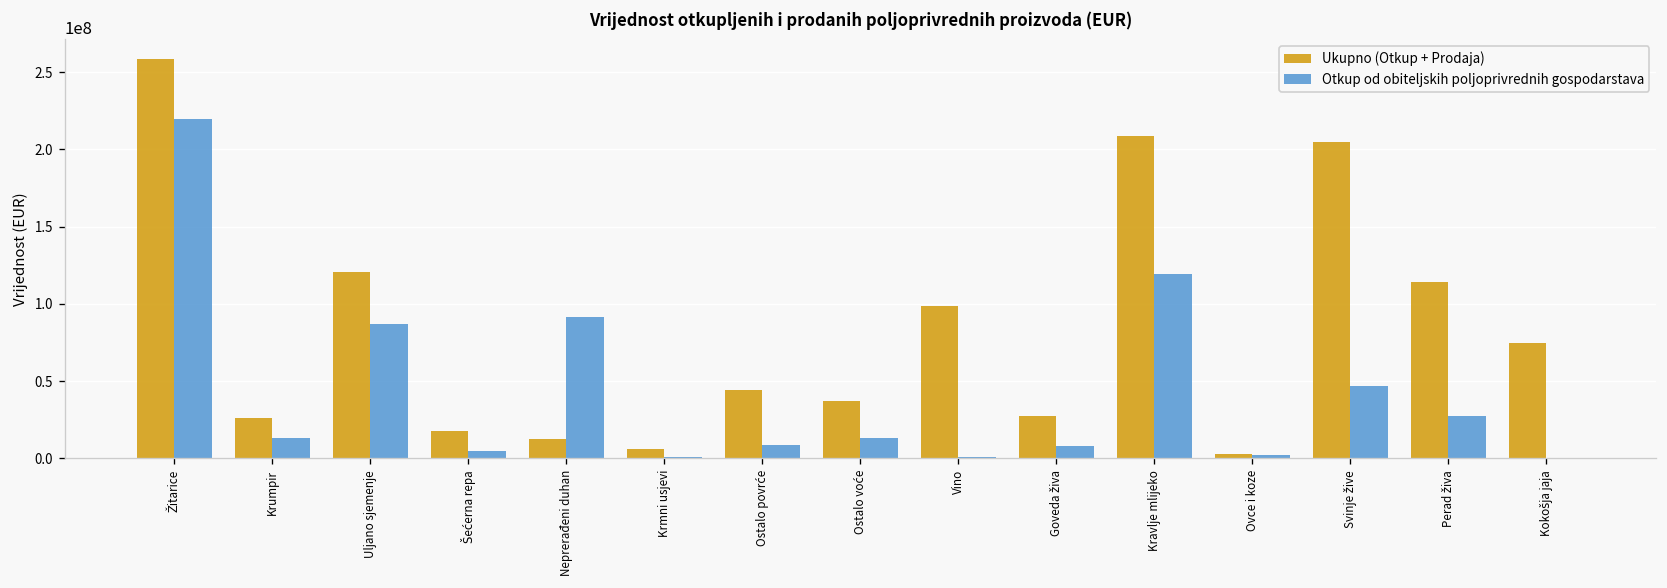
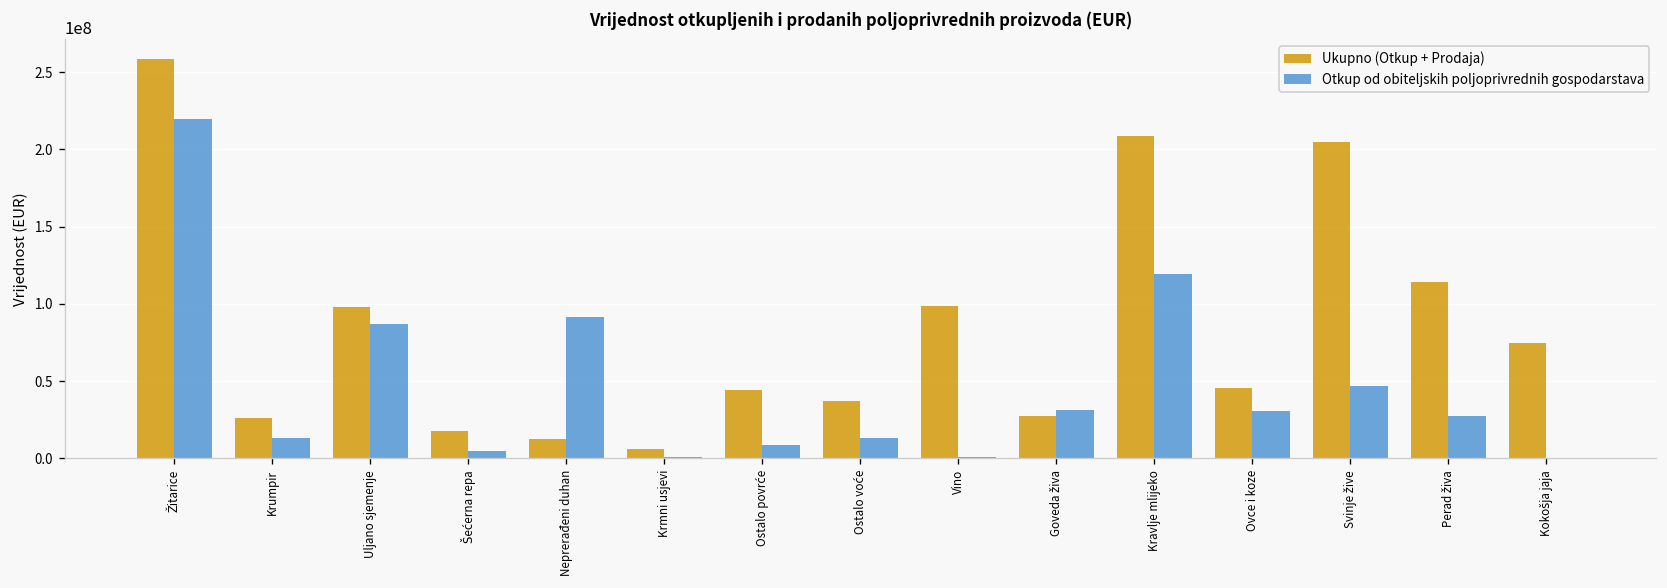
Ukupno (Otkup + Prodaja), Uljano sjemenje: 120000000 -> 98000000
Otkup od obiteljskih poljoprivrednih gospodarstava, Goveda živa: 8000000 -> 31000000
Ukupno (Otkup + Prodaja), Ovce i koze: 3000000 -> 46000000
Otkup od obiteljskih poljoprivrednih gospodarstava, Ovce i koze: 2000000 -> 30000000
